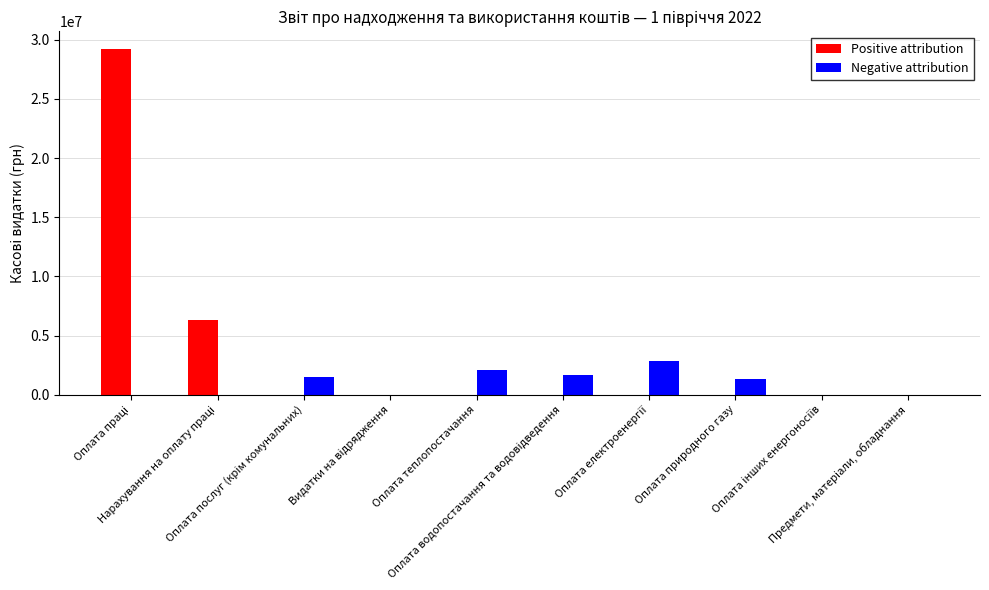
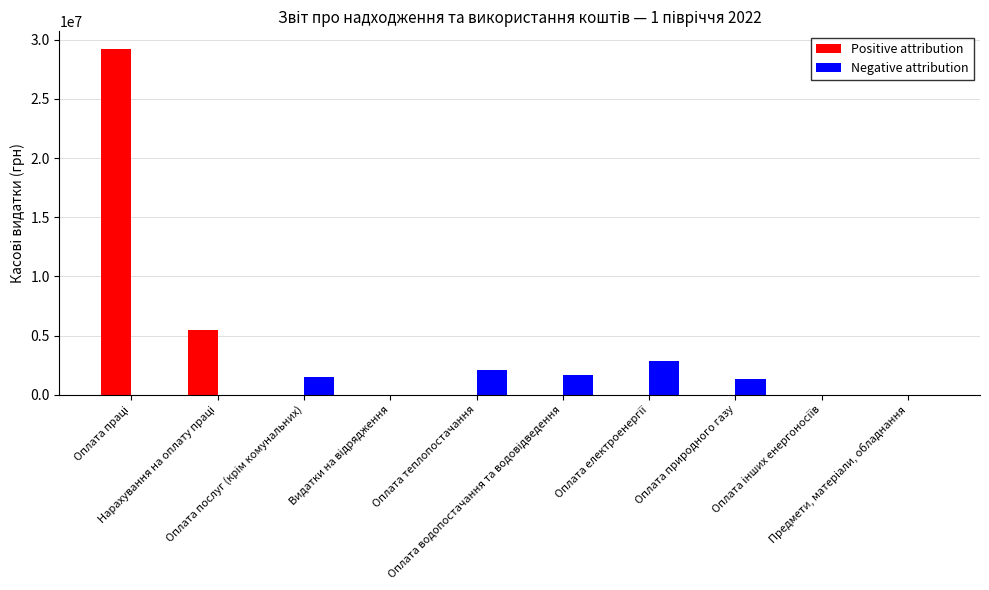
Positive attribution, Нарахування на оплату праці: 6300000 -> 5400000
